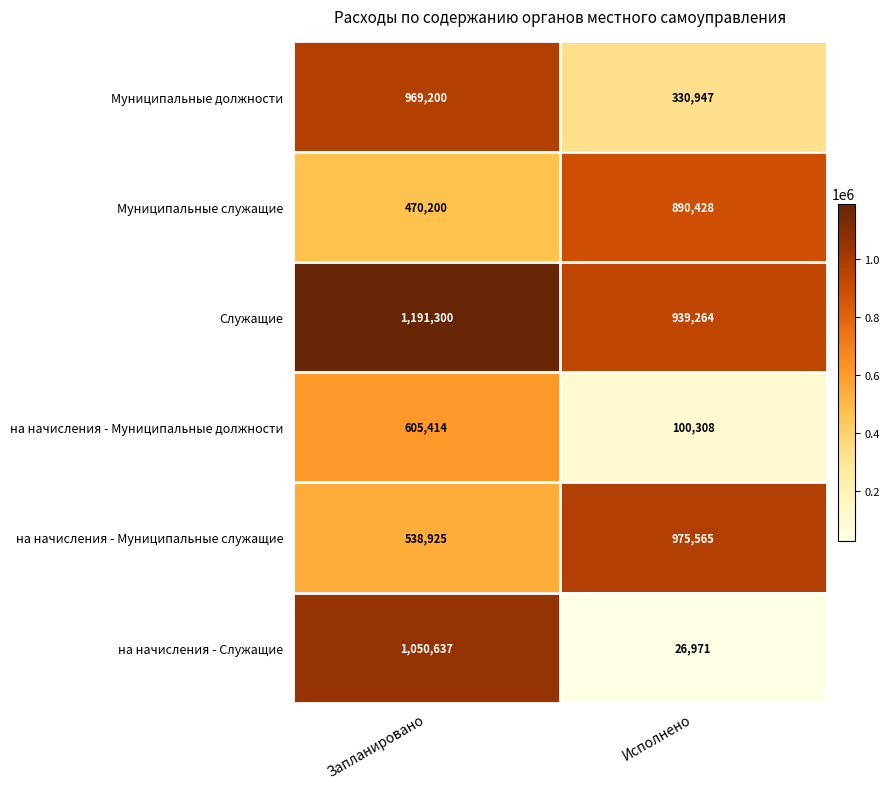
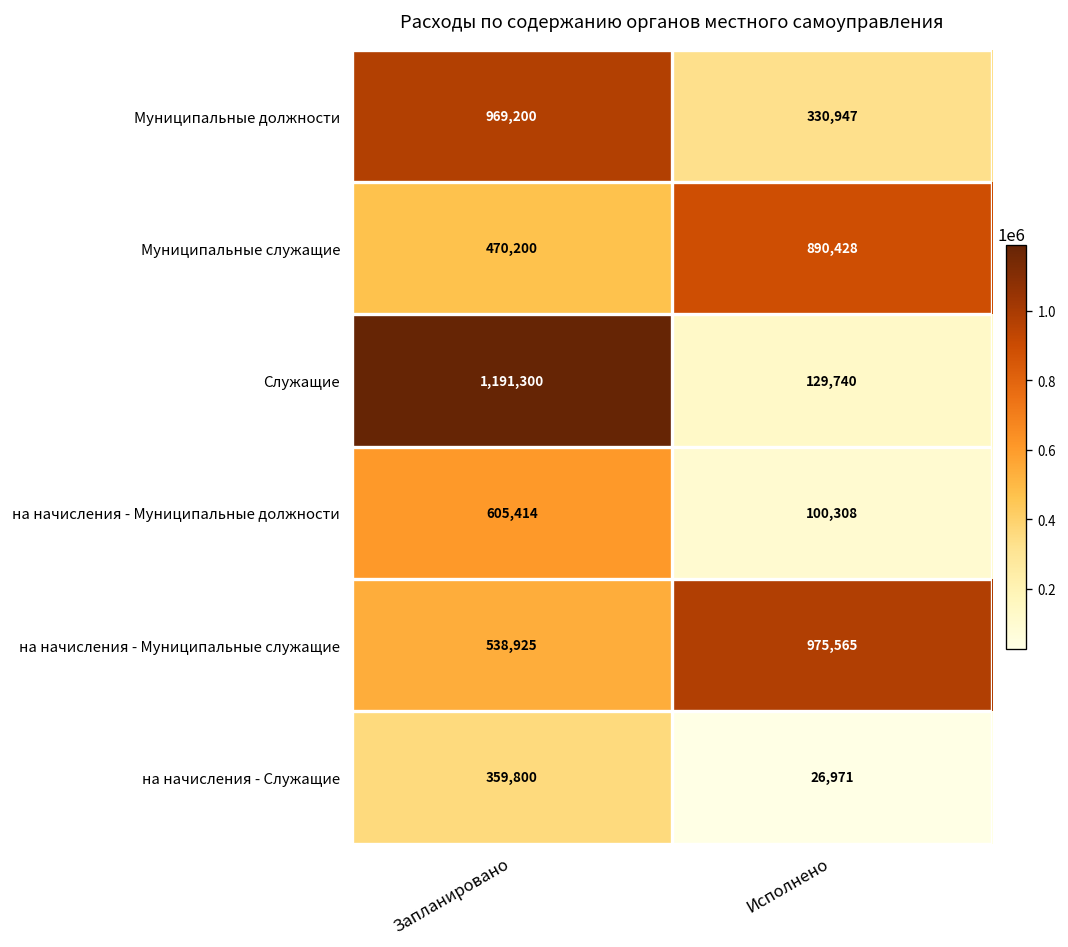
Служащие, Исполнено: 939,264 -> 129,740
на начисления - Служащие, Запланировано: 1,050,637 -> 359,800
